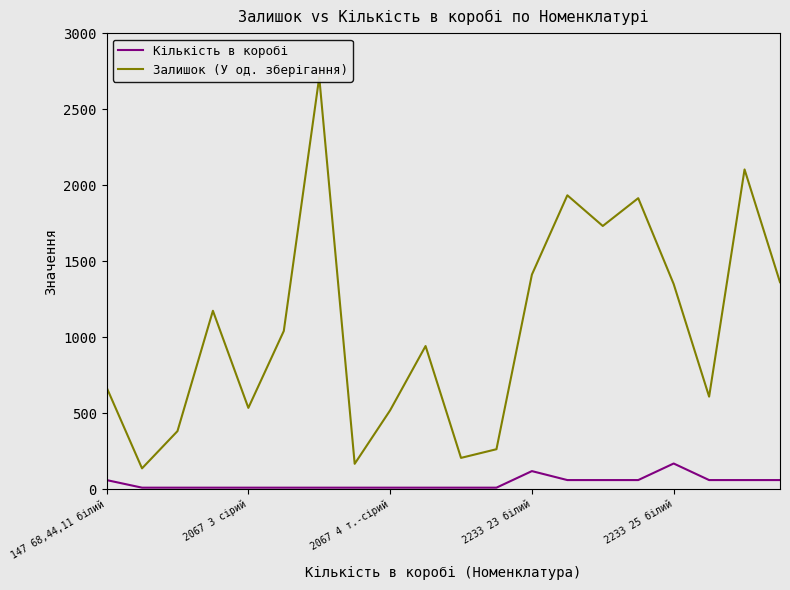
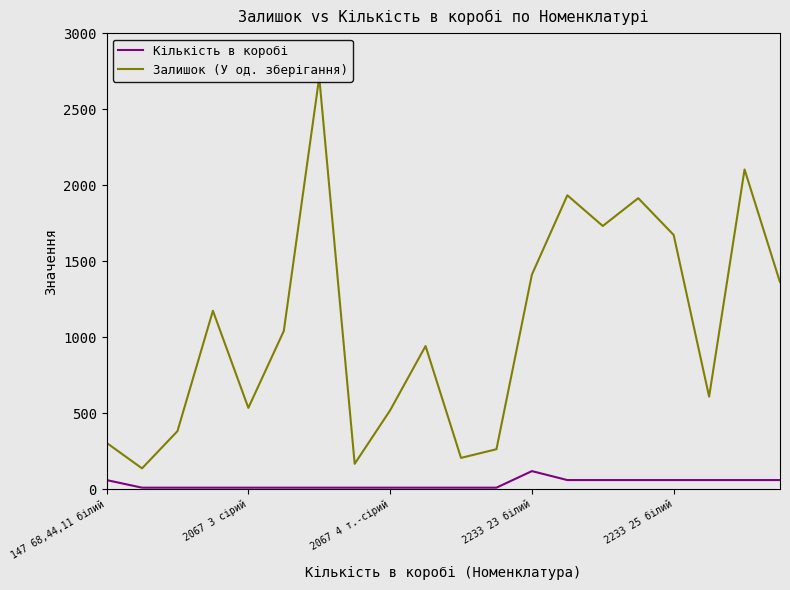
Залишок (У од. зберігання), 147 68,44,11 білий: 670 -> 310
Кількість в коробі, 2233 25 білий: 170 -> 60
Залишок (У од. зберігання), 2233 25 білий: 1350 -> 1670
